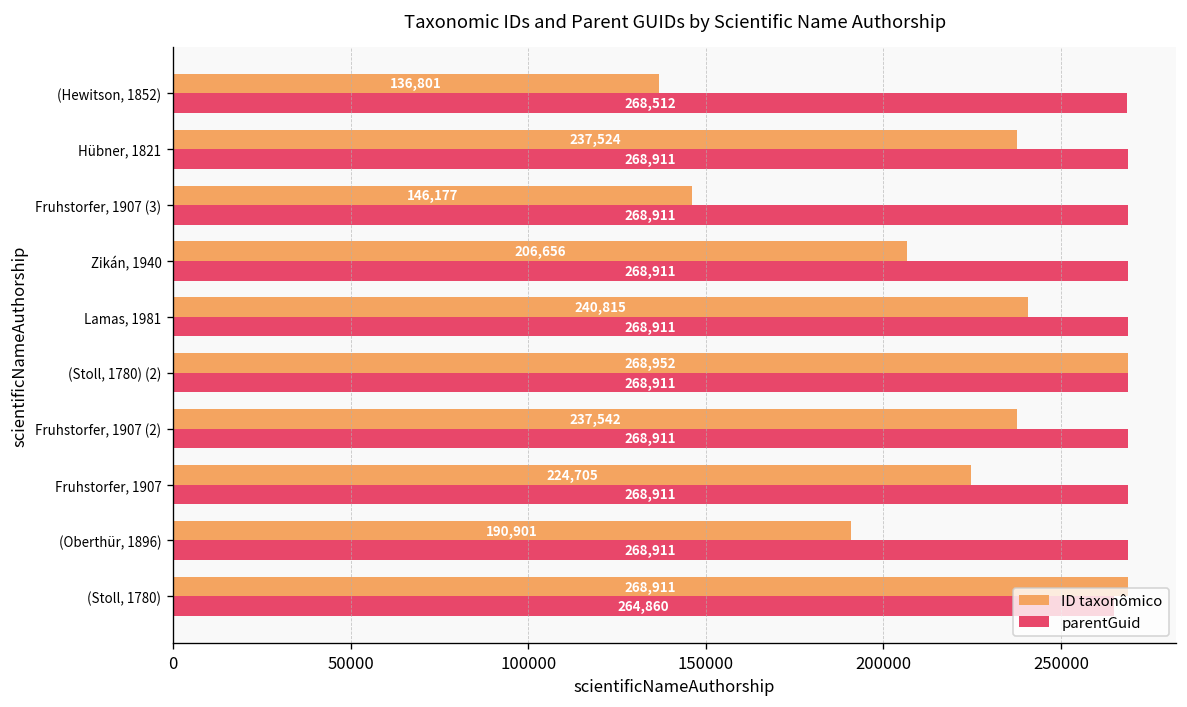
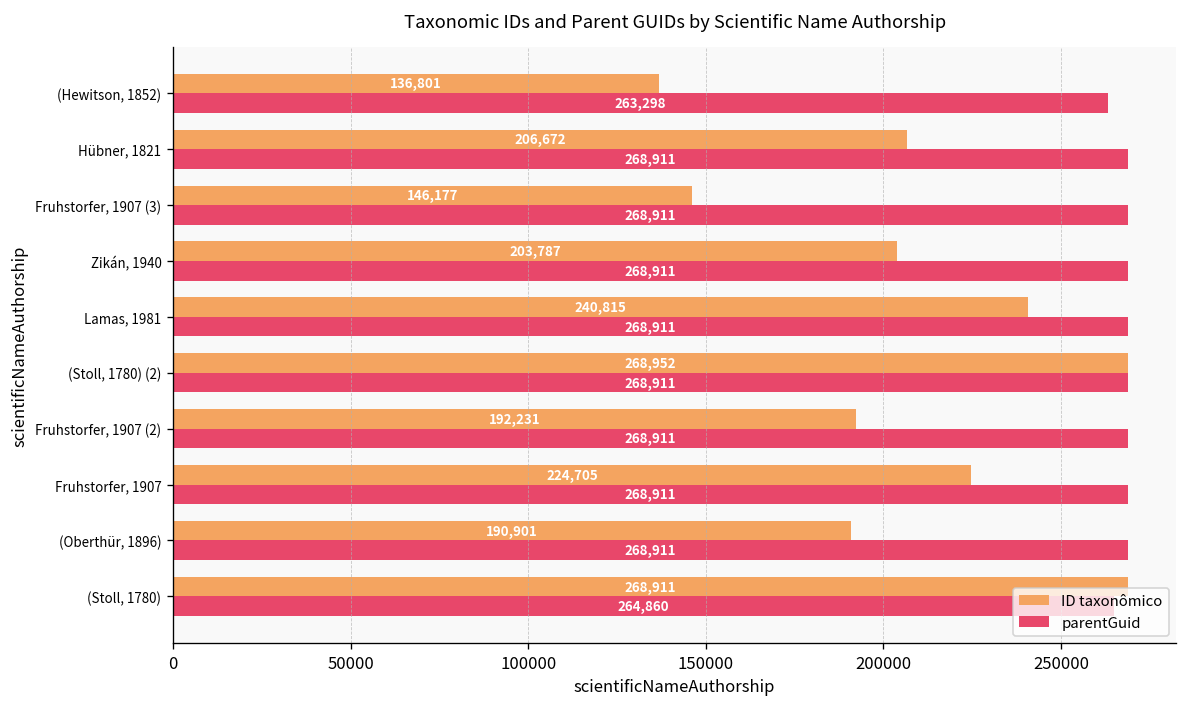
parentGuid, (Hewitson, 1852): 268,512 -> 263,298
ID taxonômico, Hübner, 1821: 237,524 -> 206,672
ID taxonômico, Zikán, 1940: 206,656 -> 203,787
ID taxonômico, Fruhstorfer, 1907 (2): 237,542 -> 192,231
